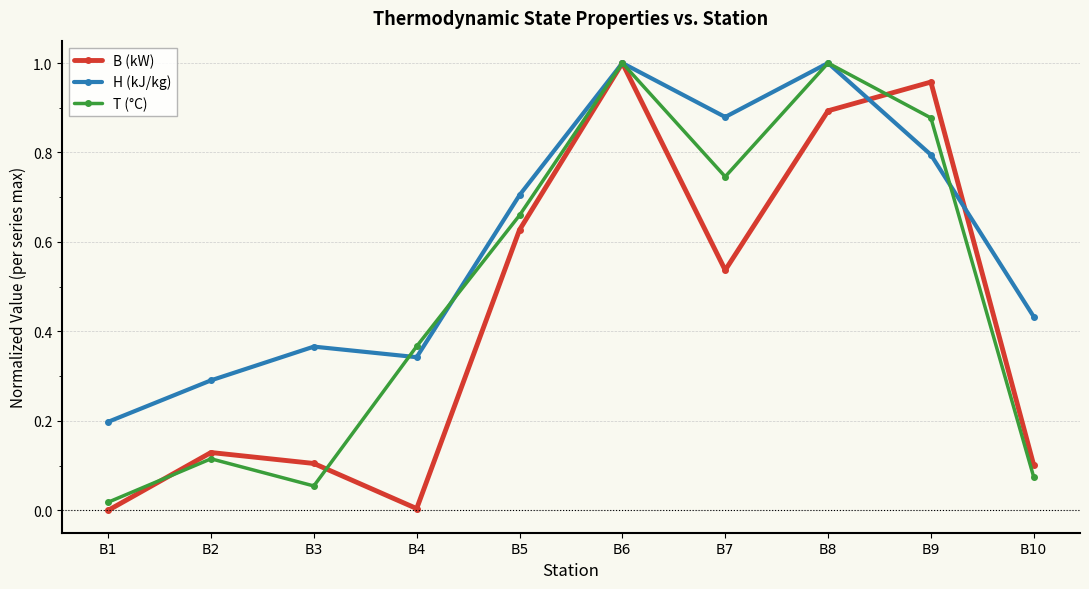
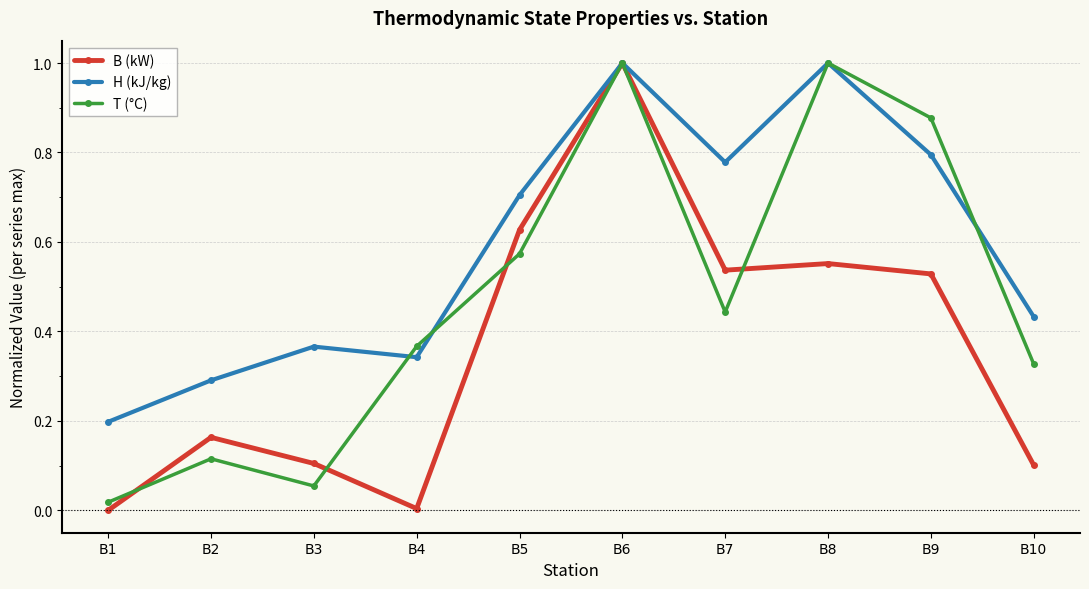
B (kW), B2: 0.13 -> 0.16
T (°C), B5: 0.66 -> 0.57
H (kJ/kg), B7: 0.88 -> 0.78
T (°C), B7: 0.75 -> 0.44
B (kW), B8: 0.89 -> 0.55
B (kW), B9: 0.96 -> 0.53
T (°C), B10: 0.07 -> 0.33
